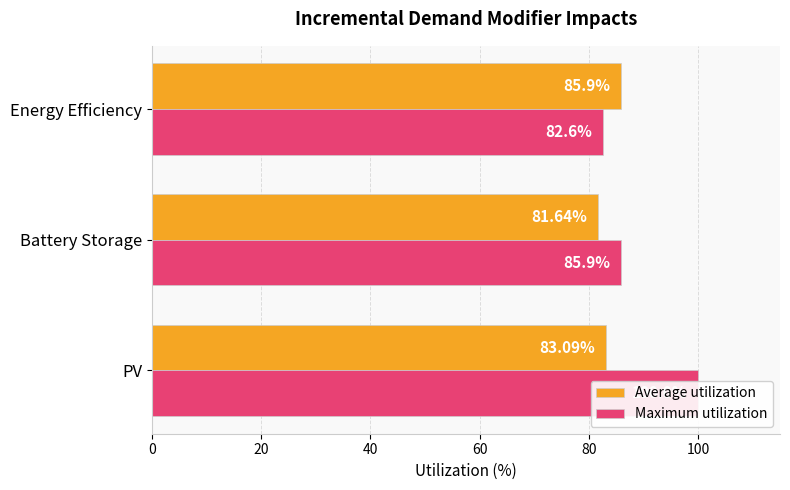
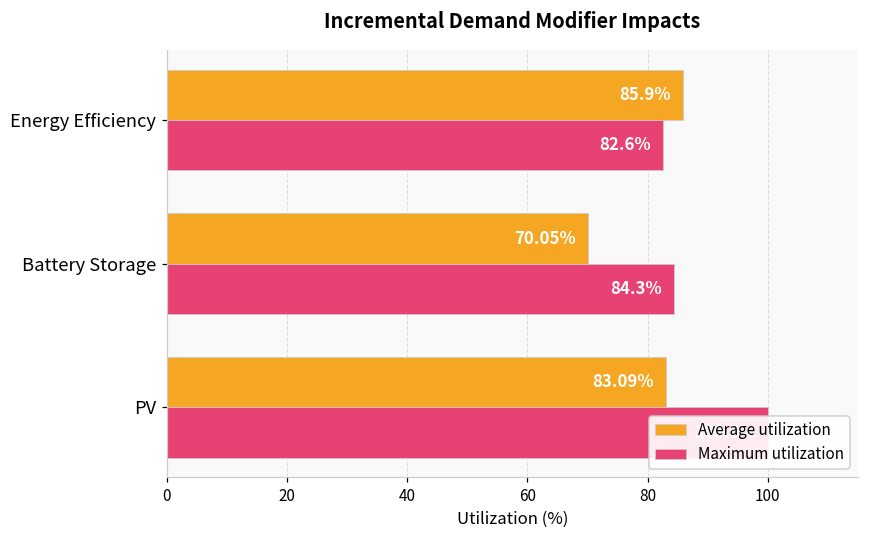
Average utilization, Battery Storage: 81.64% -> 70.05%
Maximum utilization, Battery Storage: 85.9% -> 84.3%
